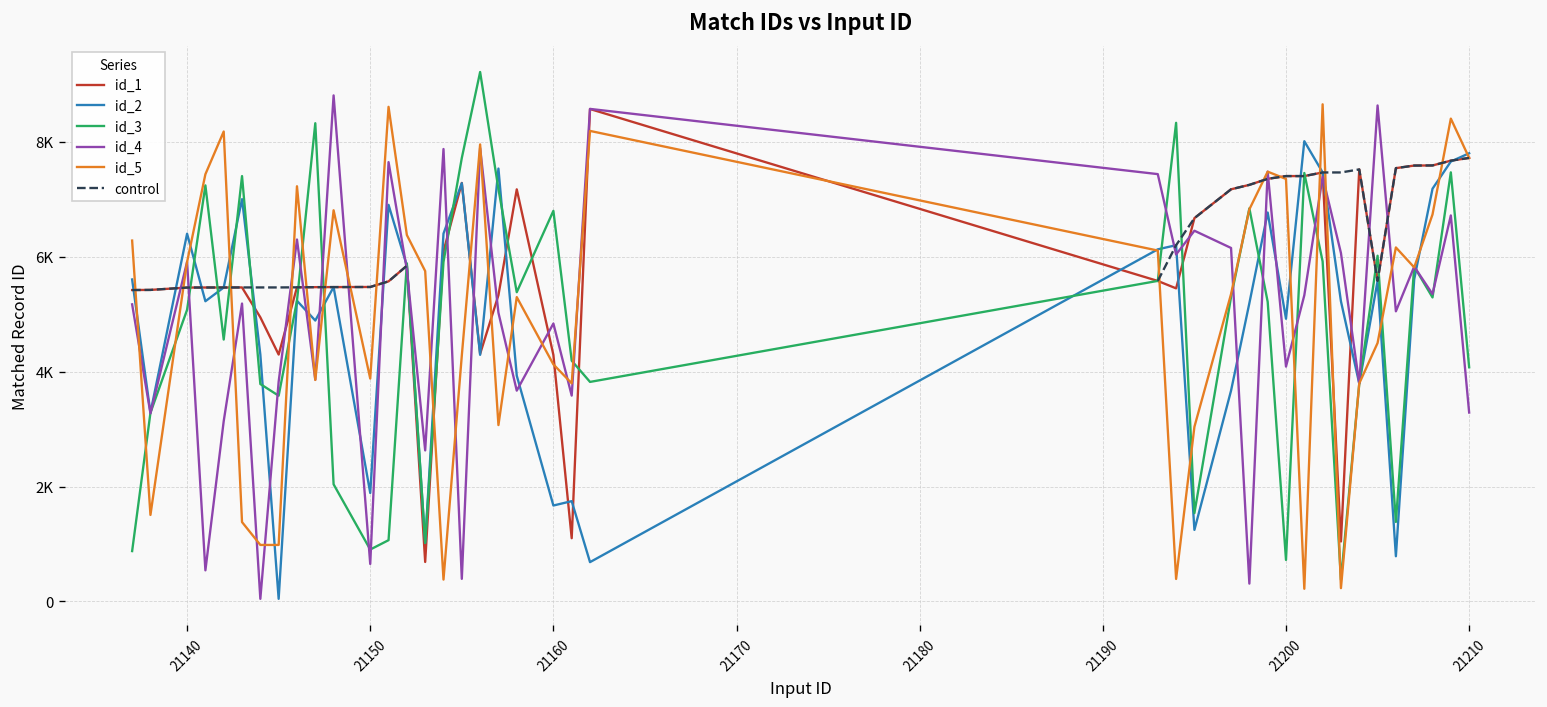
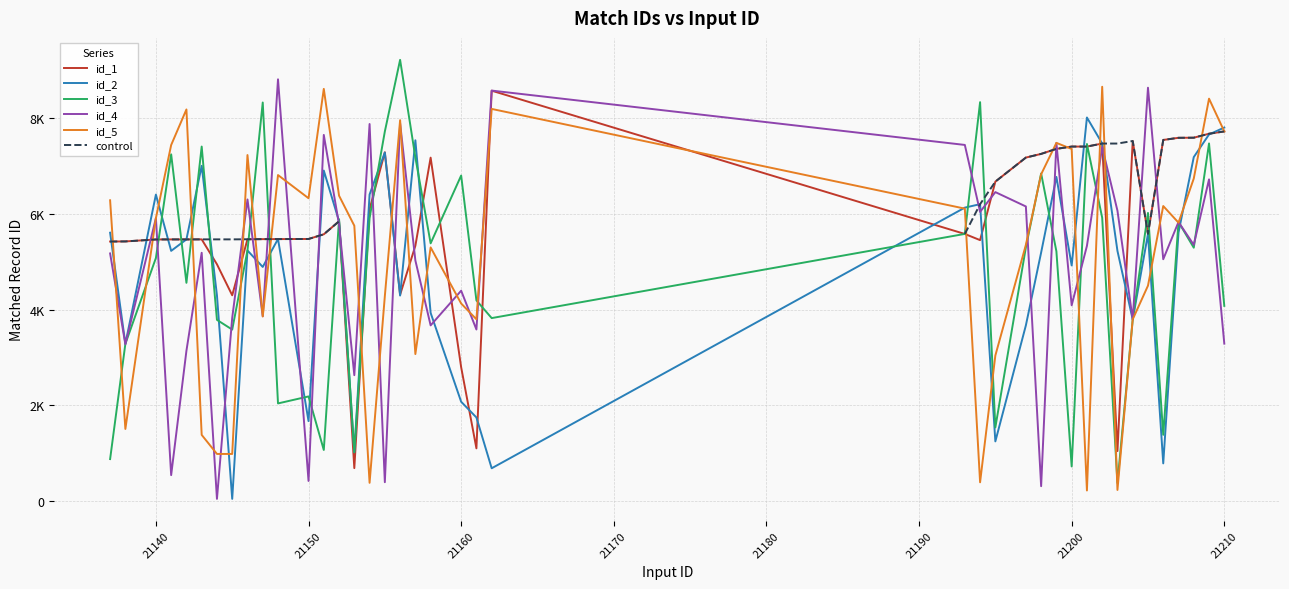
id_2, 21150: 1900 -> 1700
id_3, 21150: 900 -> 2200
id_4, 21150: 700 -> 400
id_5, 21150: 3900 -> 6300
id_1, 21160: 4300 -> 2800
id_2, 21160: 1700 -> 2100
id_4, 21160: 4800 -> 4400
